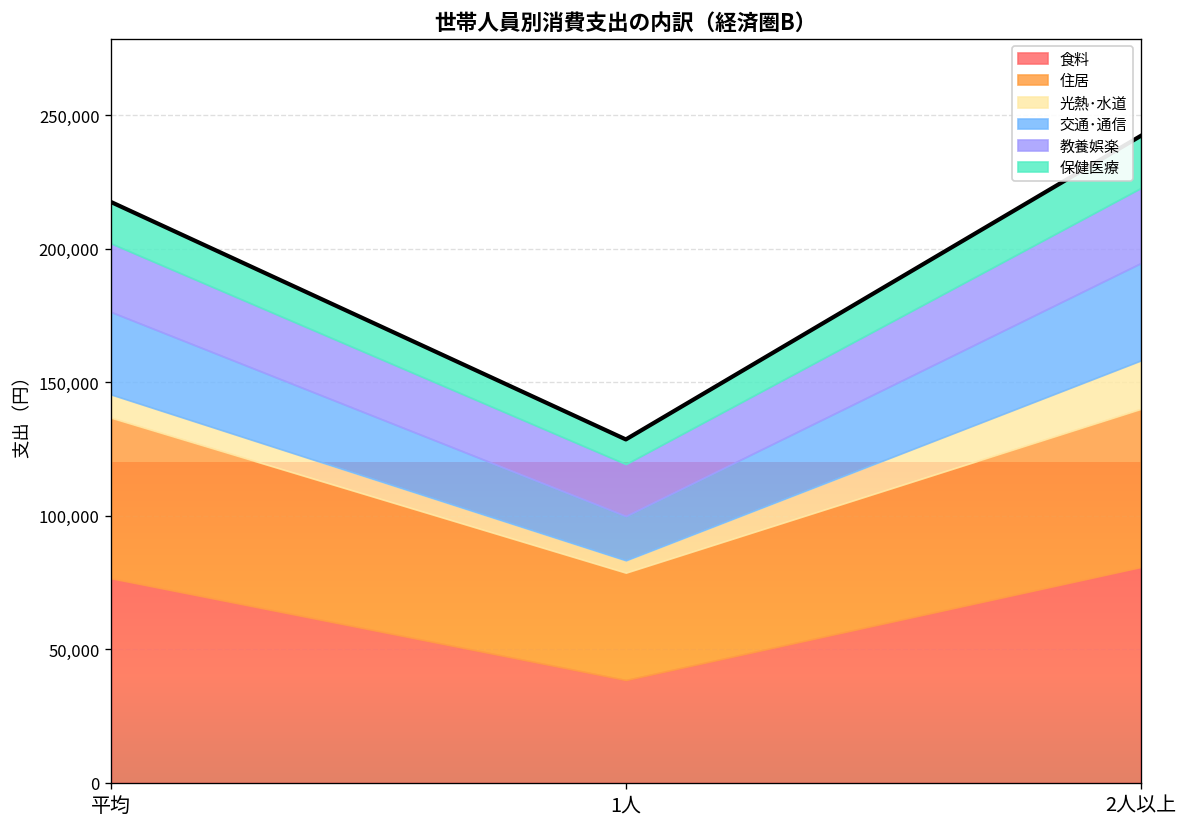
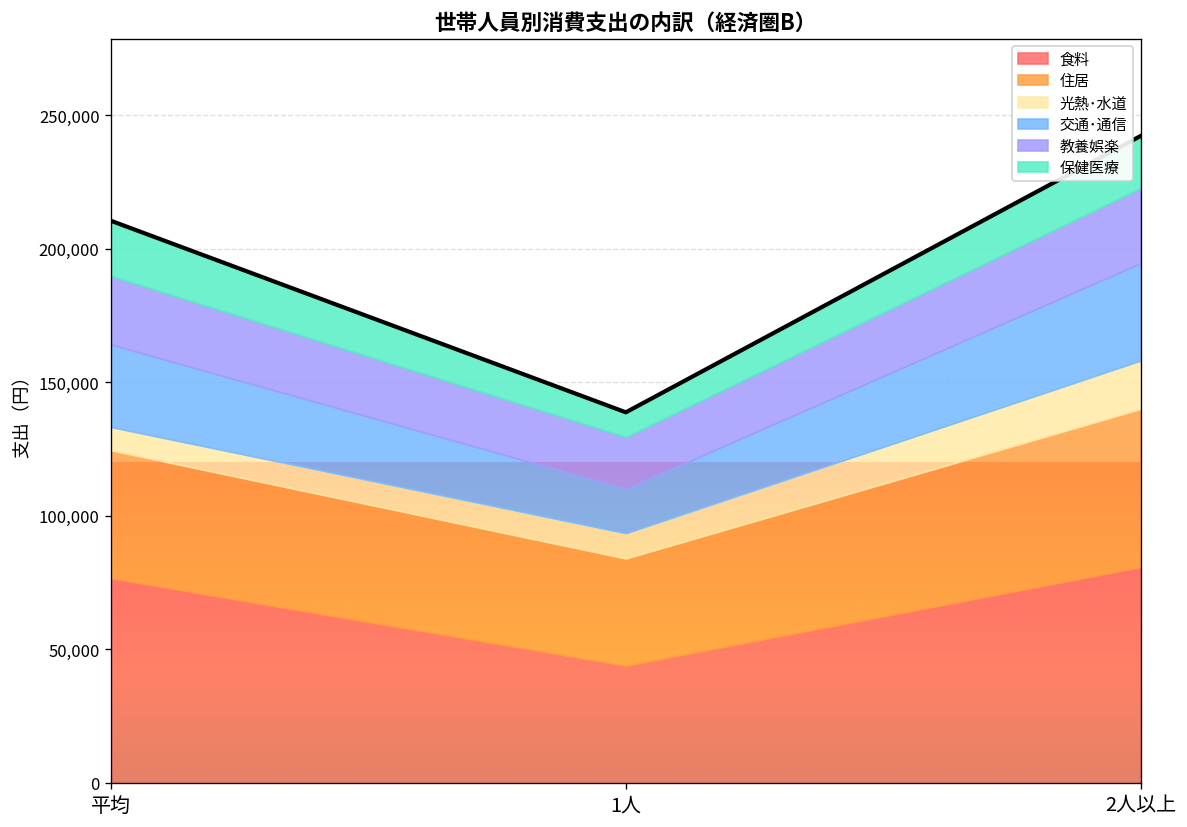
住居, 平均: 60,000 -> 48,000
保健医療, 平均: 15,000 -> 21,000
食料, 1人: 39,000 -> 44,000
光熱･水道, 1人: 5,000 -> 9,000
